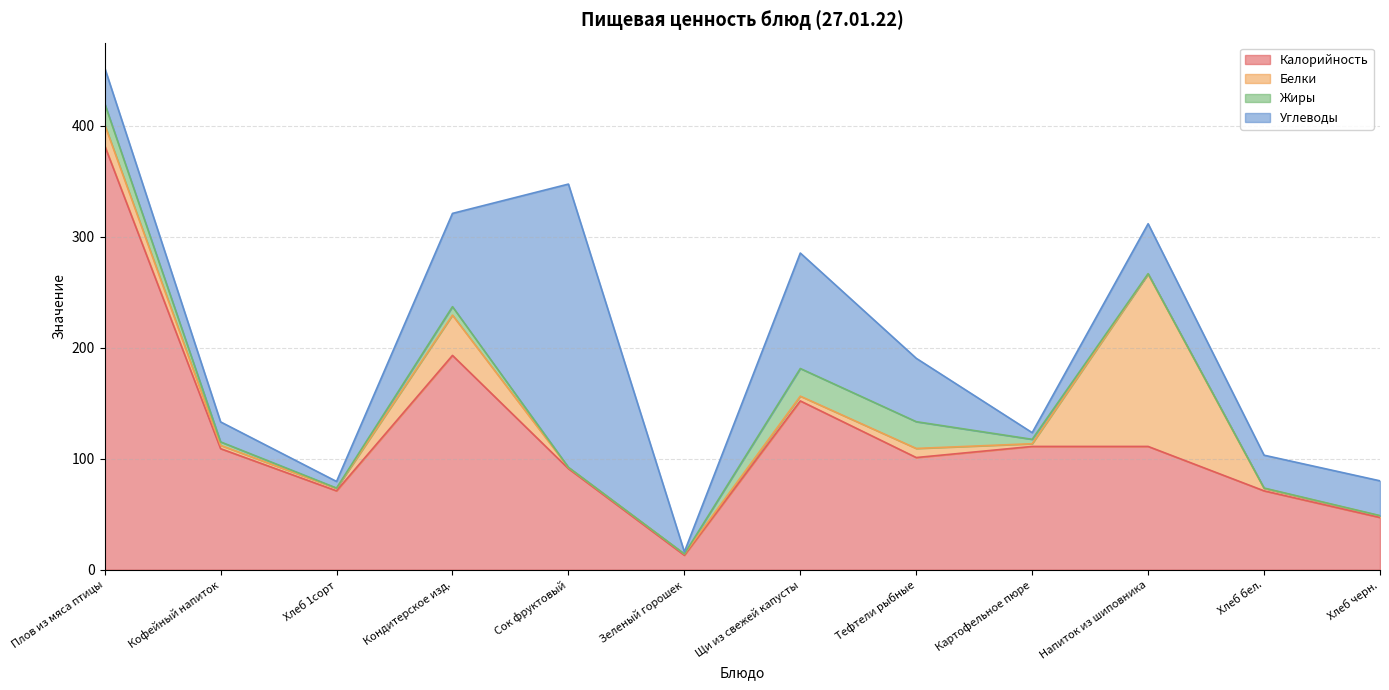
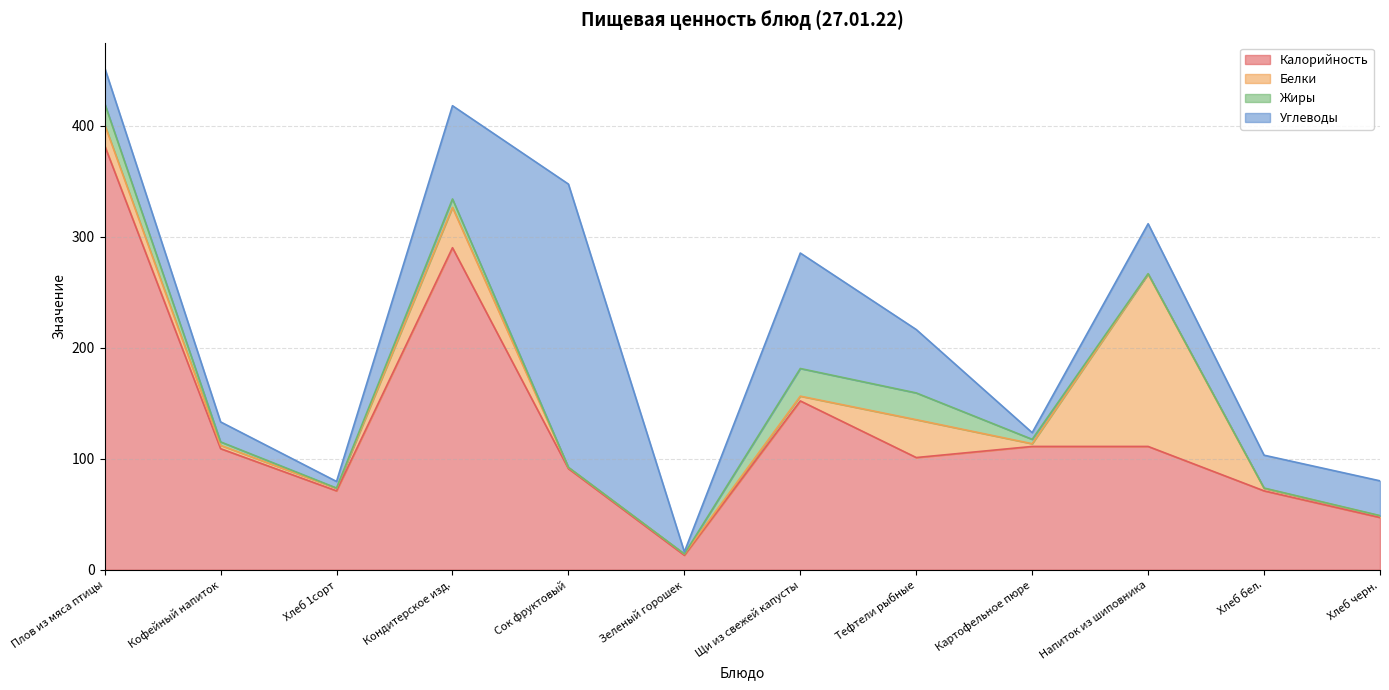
Калорийность, Кондитерское изд.: 193 -> 290
Белки, Тефтели рыбные: 8 -> 34
